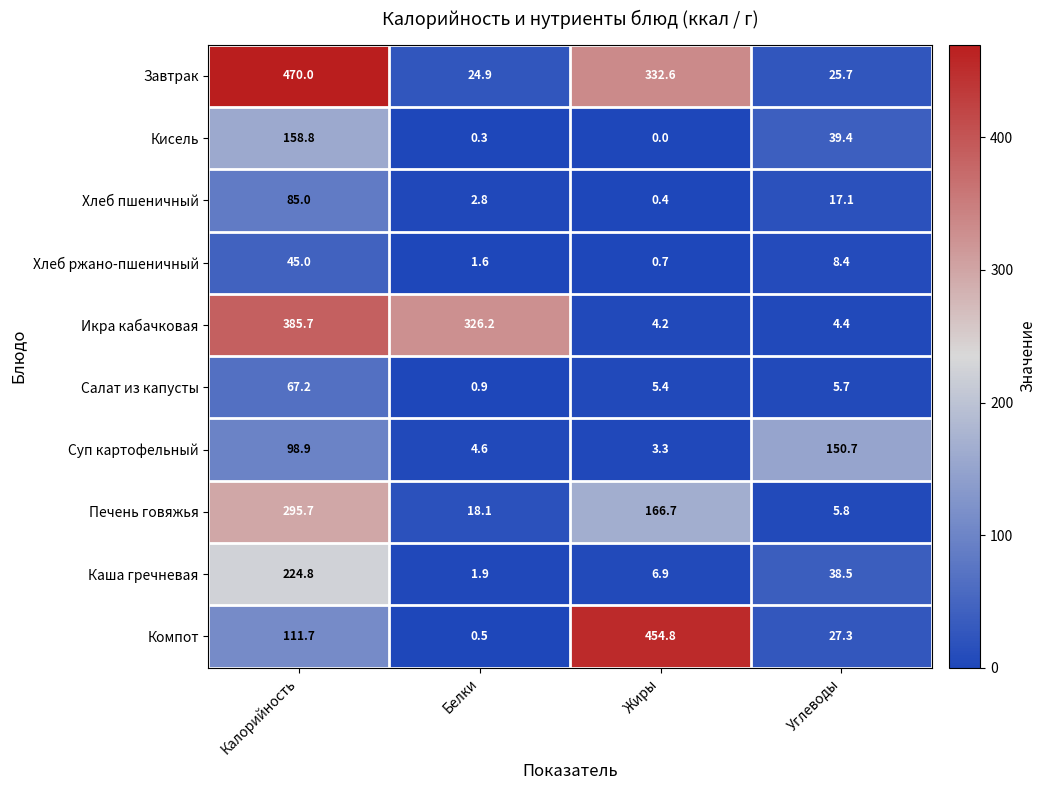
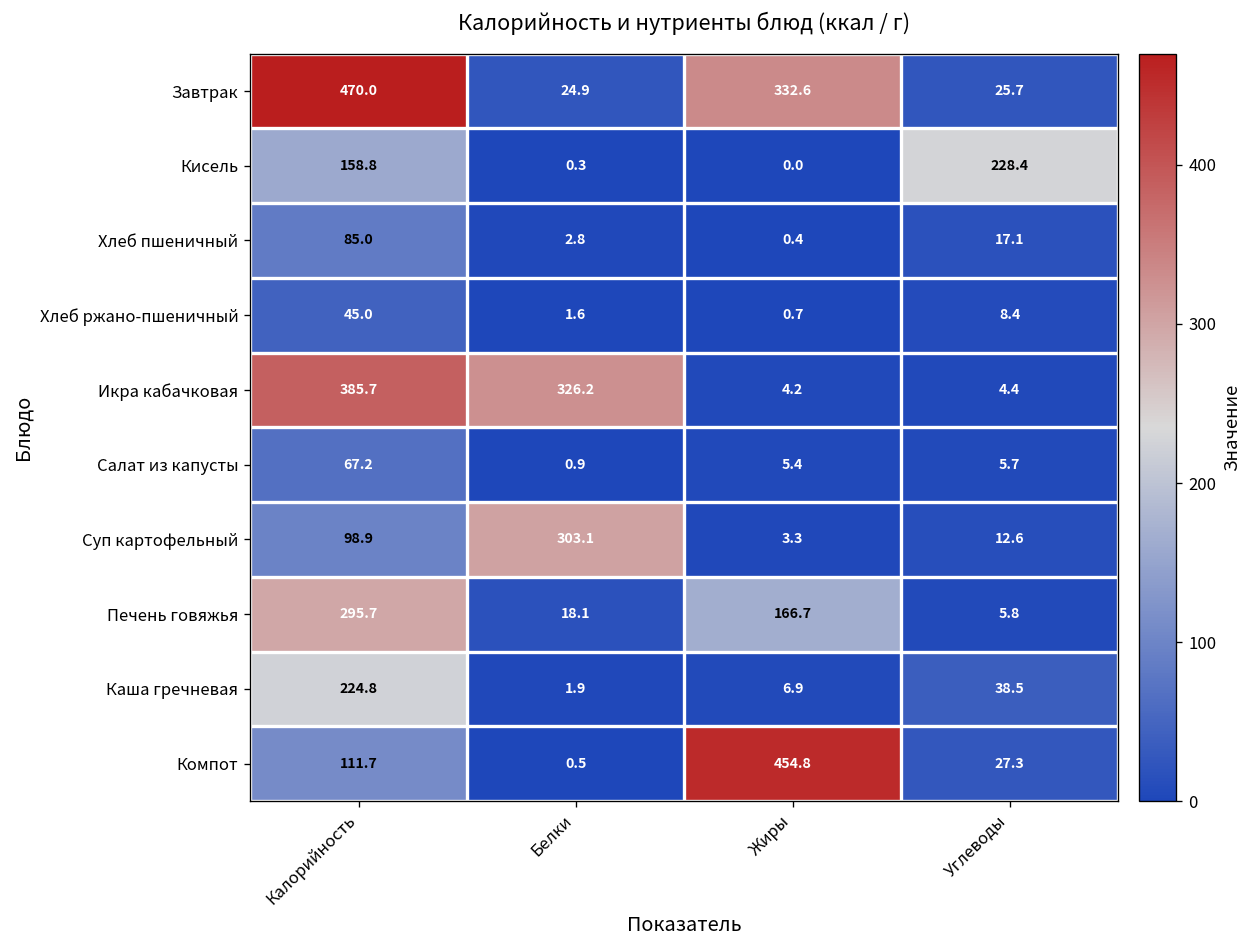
Кисель, Углеводы: 39.4 -> 228.4
Суп картофельный, Белки: 4.6 -> 303.1
Суп картофельный, Углеводы: 150.7 -> 12.6
